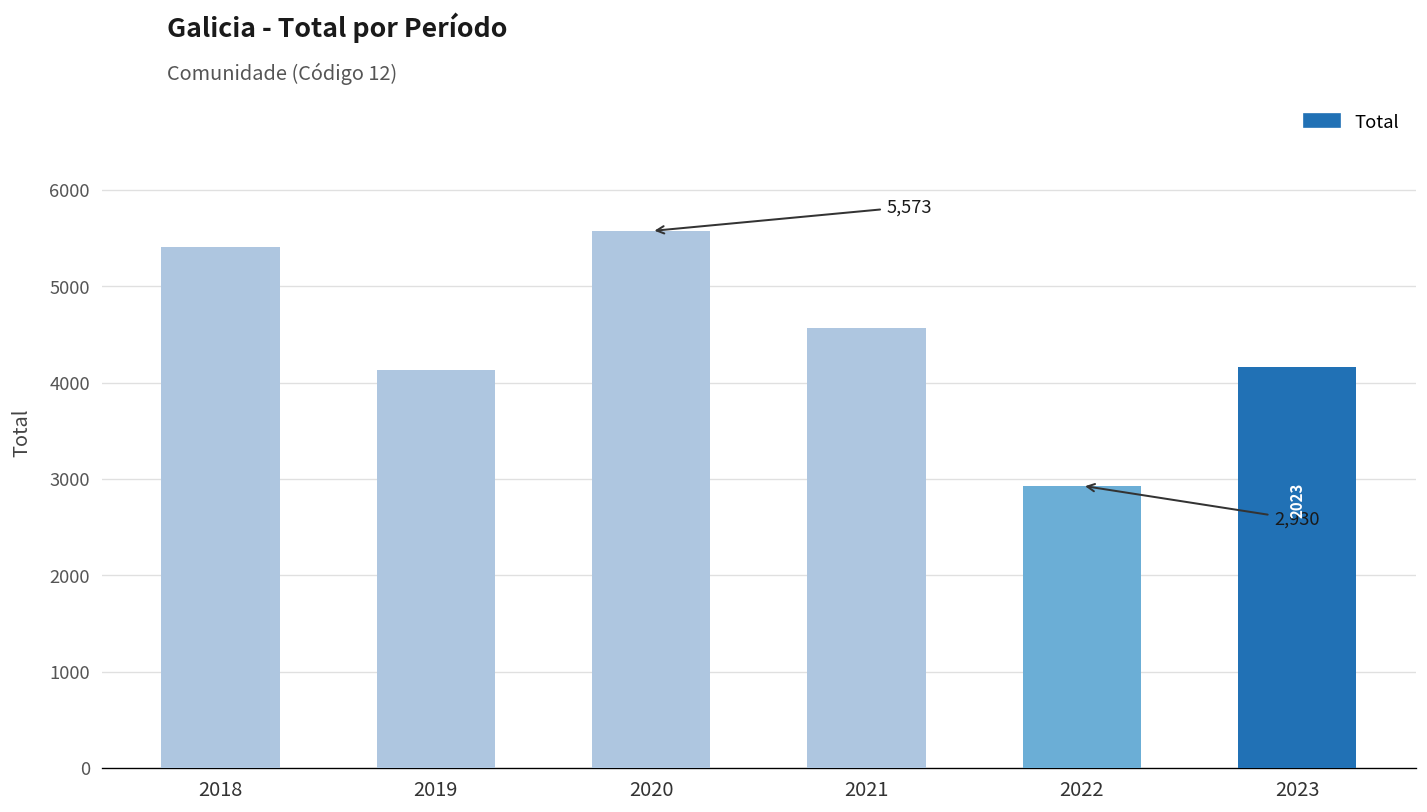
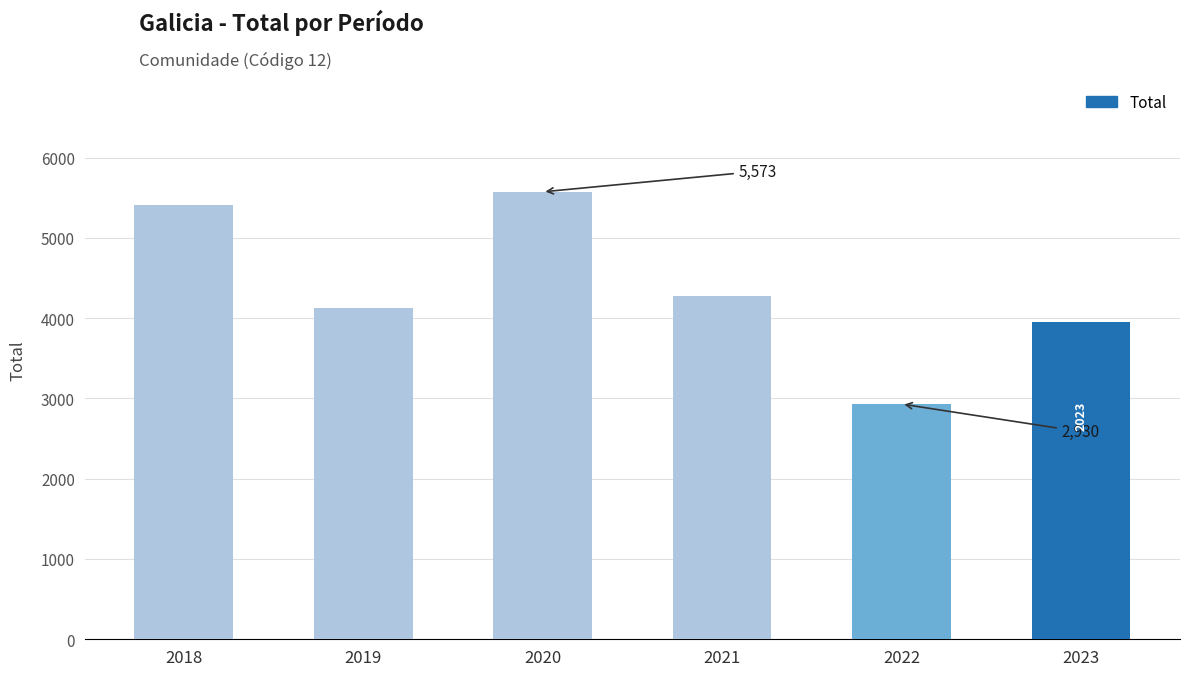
2021: 4600 -> 4300
2023: 4200 -> 4000
